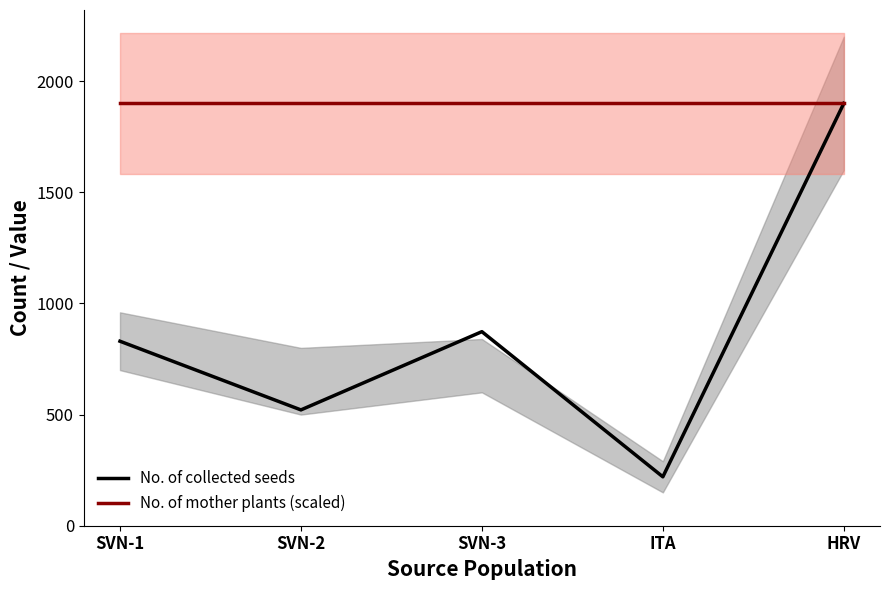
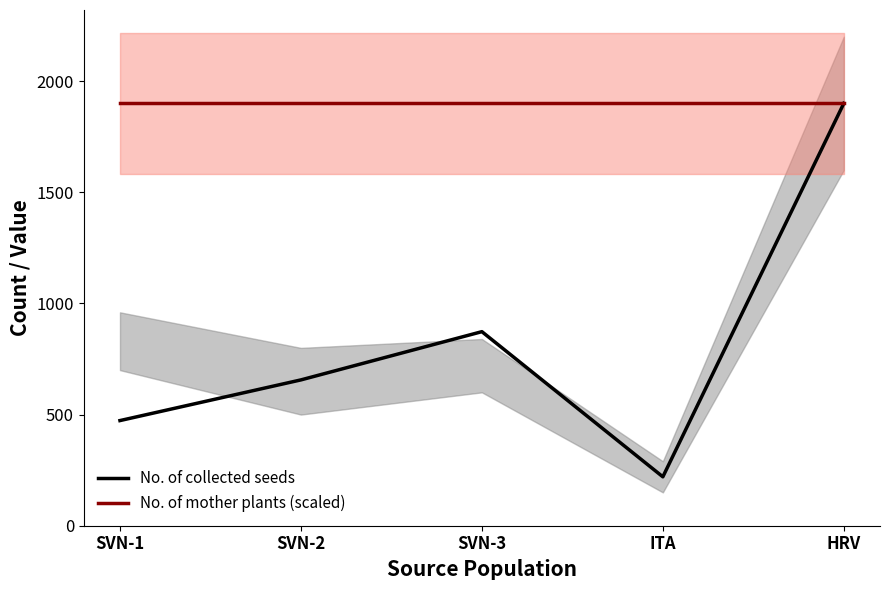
No. of collected seeds, SVN-1: 830 -> 470
No. of collected seeds, SVN-2: 520 -> 660
